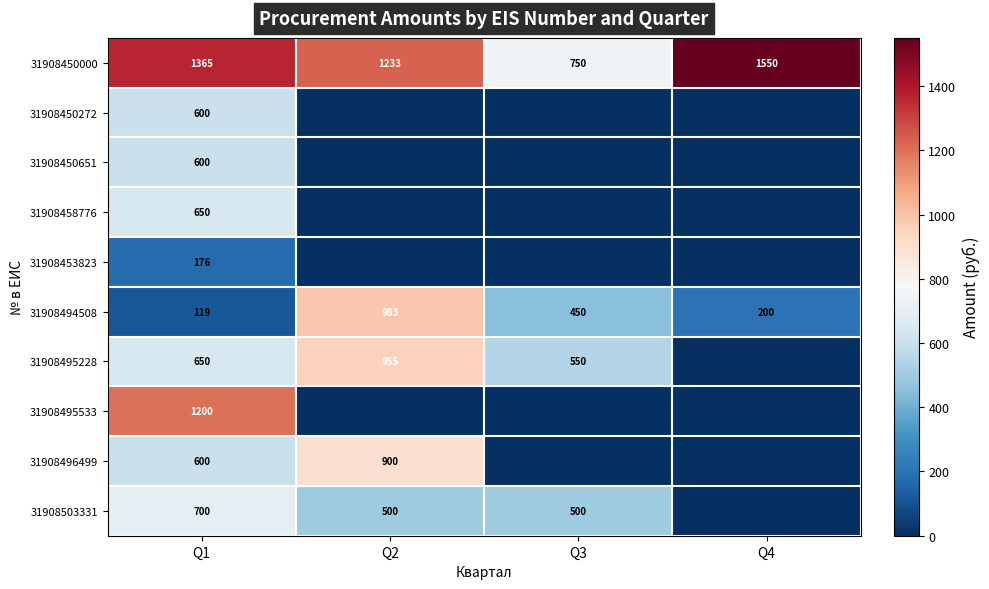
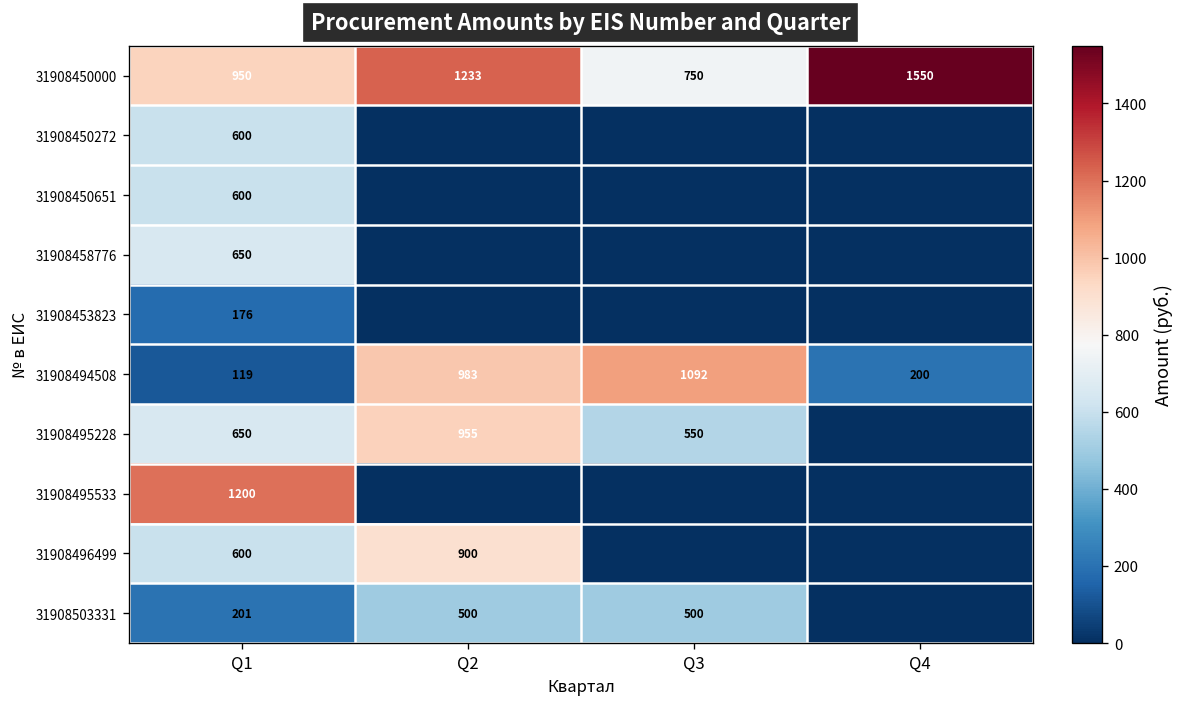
31908450000, Q1: 1365 -> 950
31908494508, Q3: 450 -> 1092
31908503331, Q1: 700 -> 201
